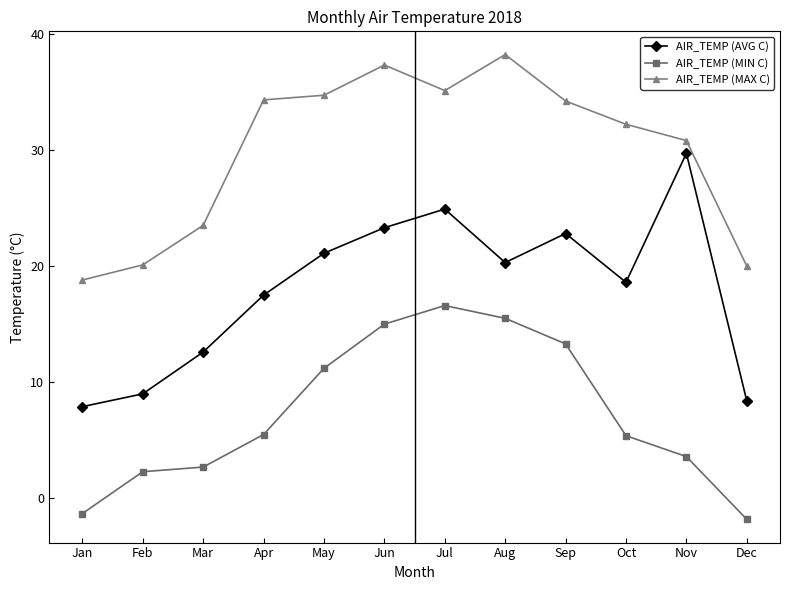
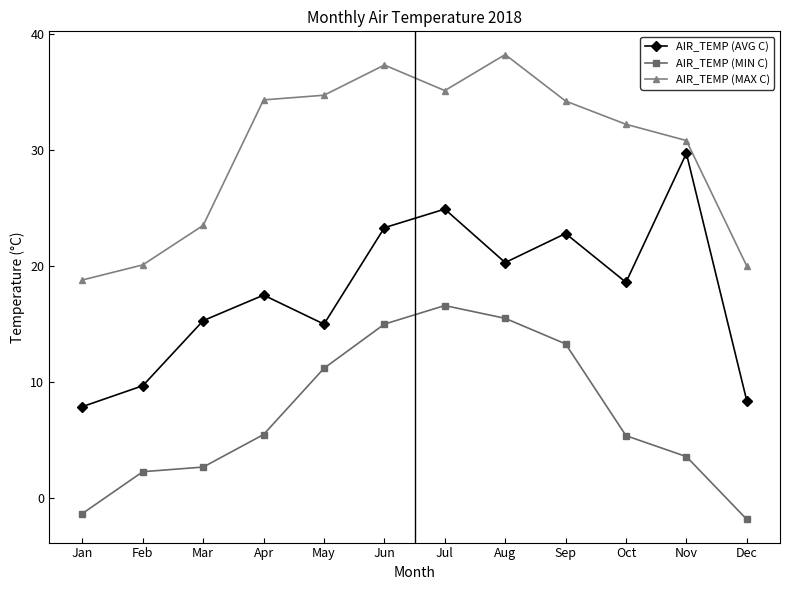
AIR_TEMP (AVG C), Feb: 9.0 -> 9.7
AIR_TEMP (AVG C), Mar: 12.6 -> 15.3
AIR_TEMP (AVG C), May: 21.1 -> 15.0
